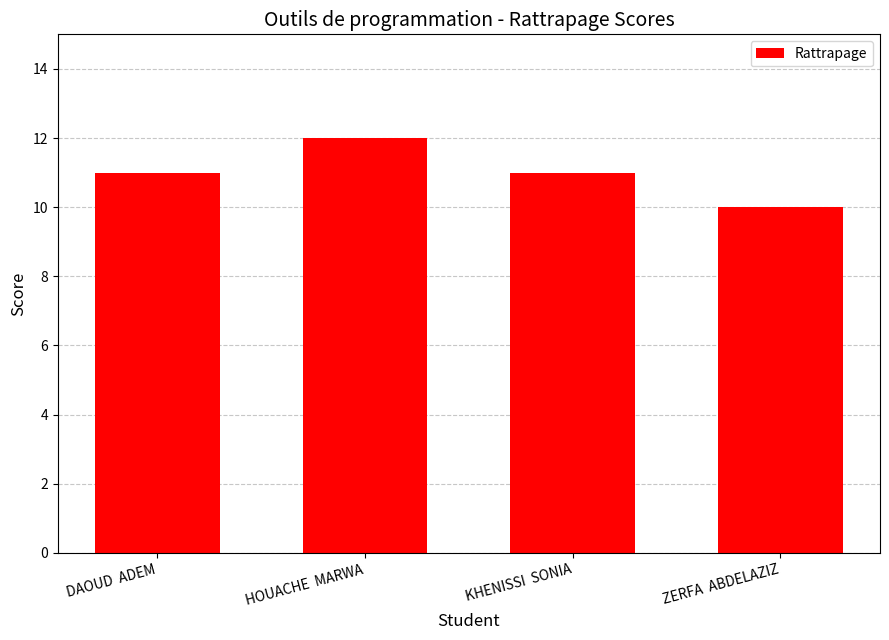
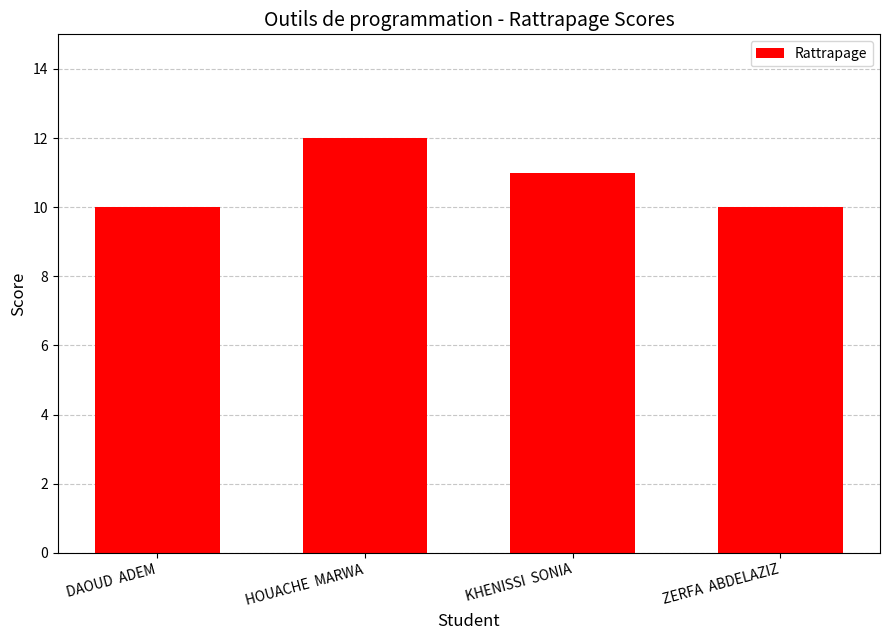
DAOUD ADEM: 11 -> 10
